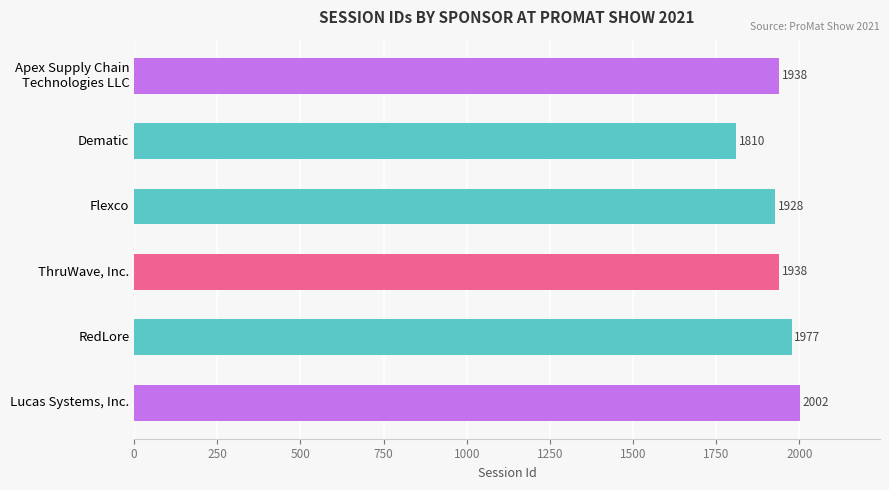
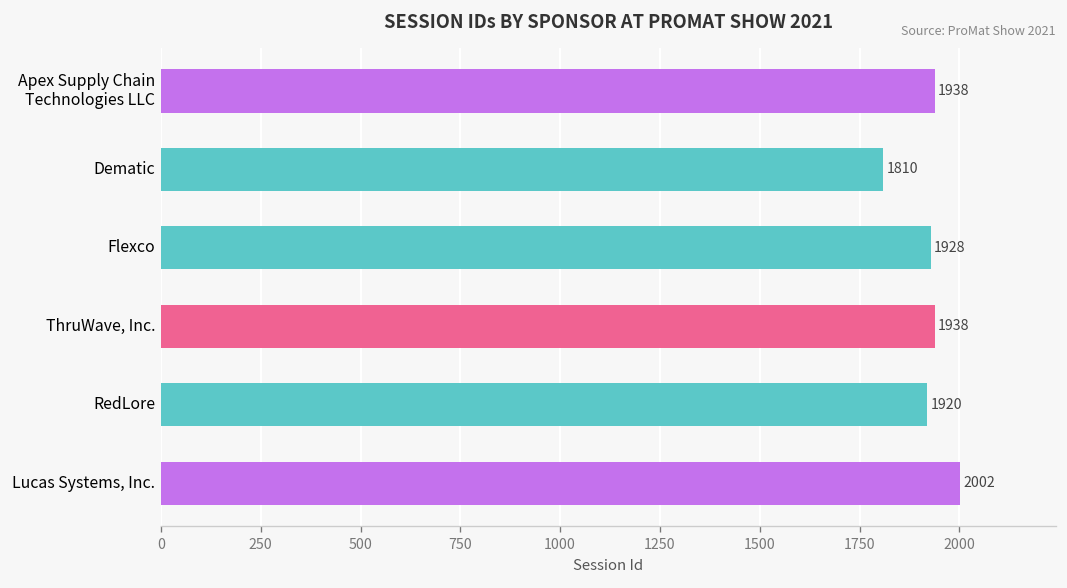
RedLore: 1977 -> 1920
